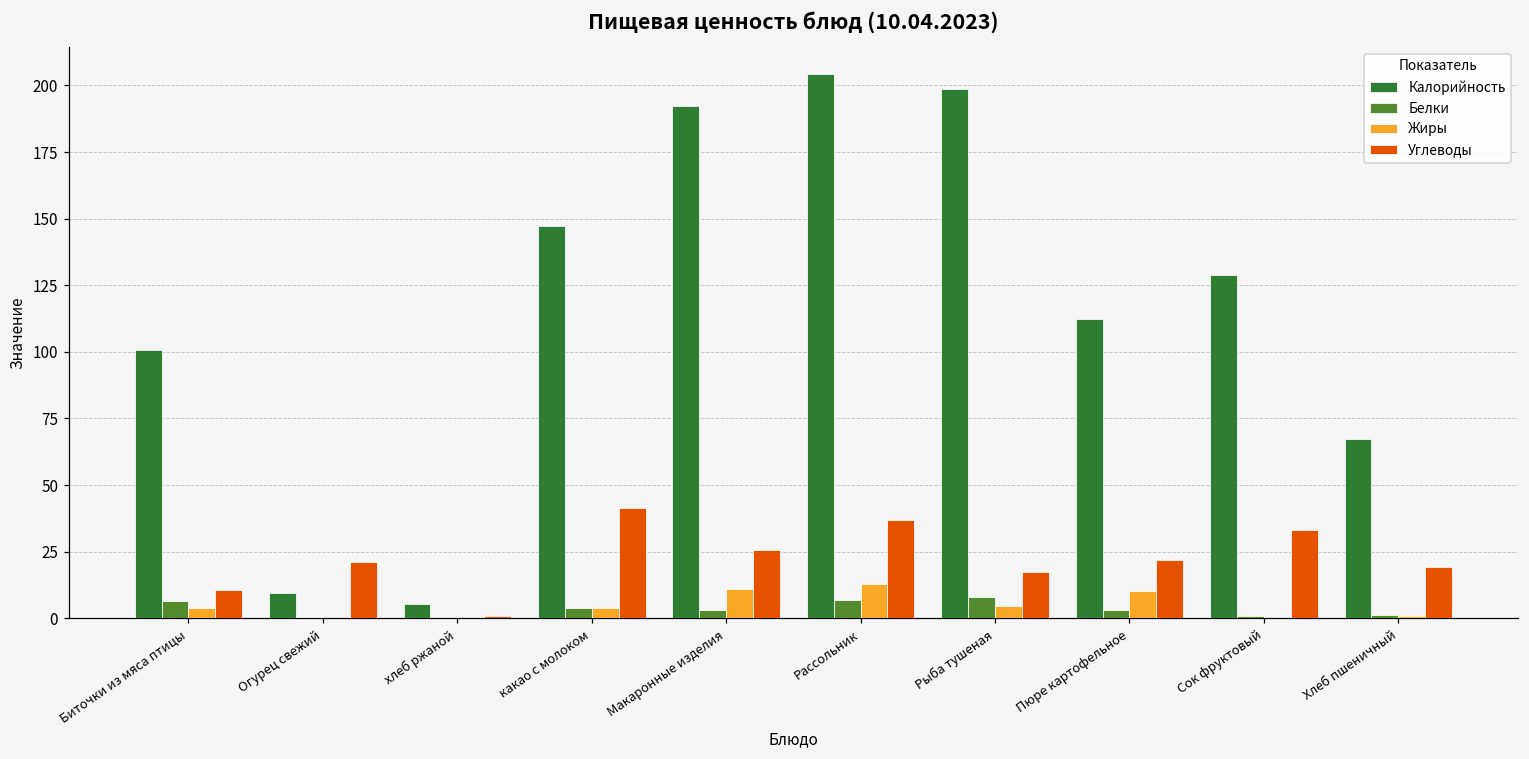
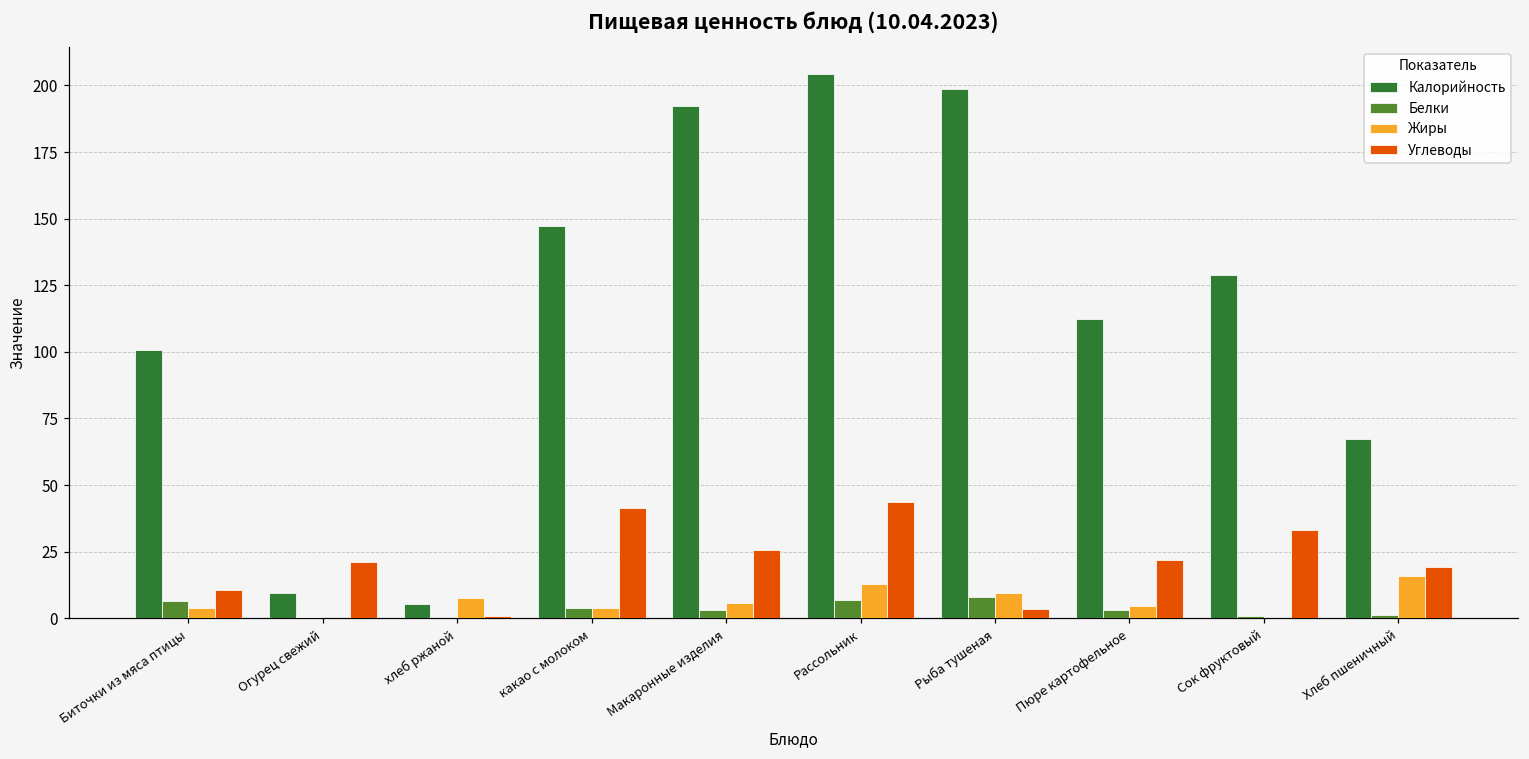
Жиры, хлеб ржаной: 0 -> 7
Жиры, Макаронные изделия: 11 -> 6
Углеводы, Рассольник: 37 -> 44
Жиры, Рыба тушеная: 5 -> 10
Углеводы, Рыба тушеная: 17 -> 4
Жиры, Пюре картофельное: 10 -> 5
Жиры, Хлеб пшеничный: 1 -> 16
